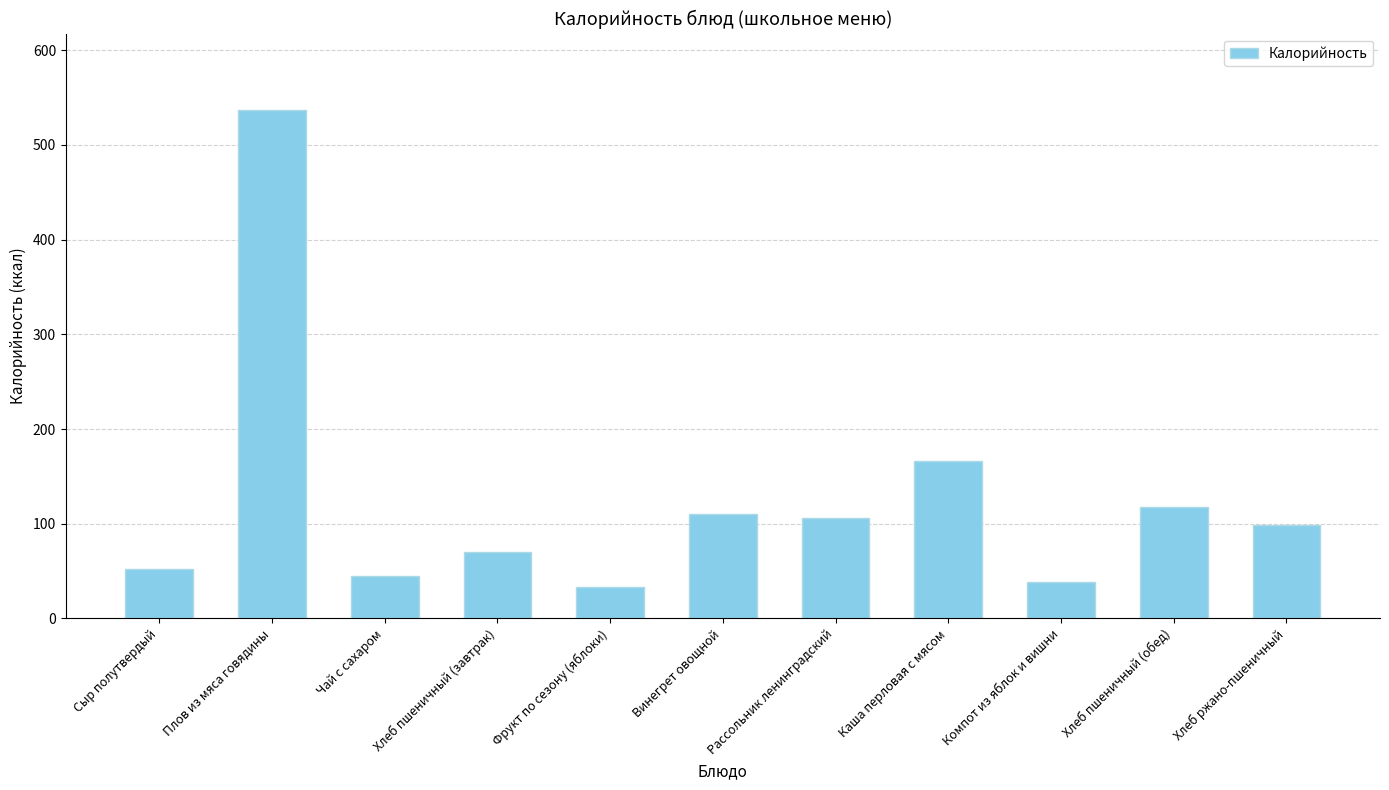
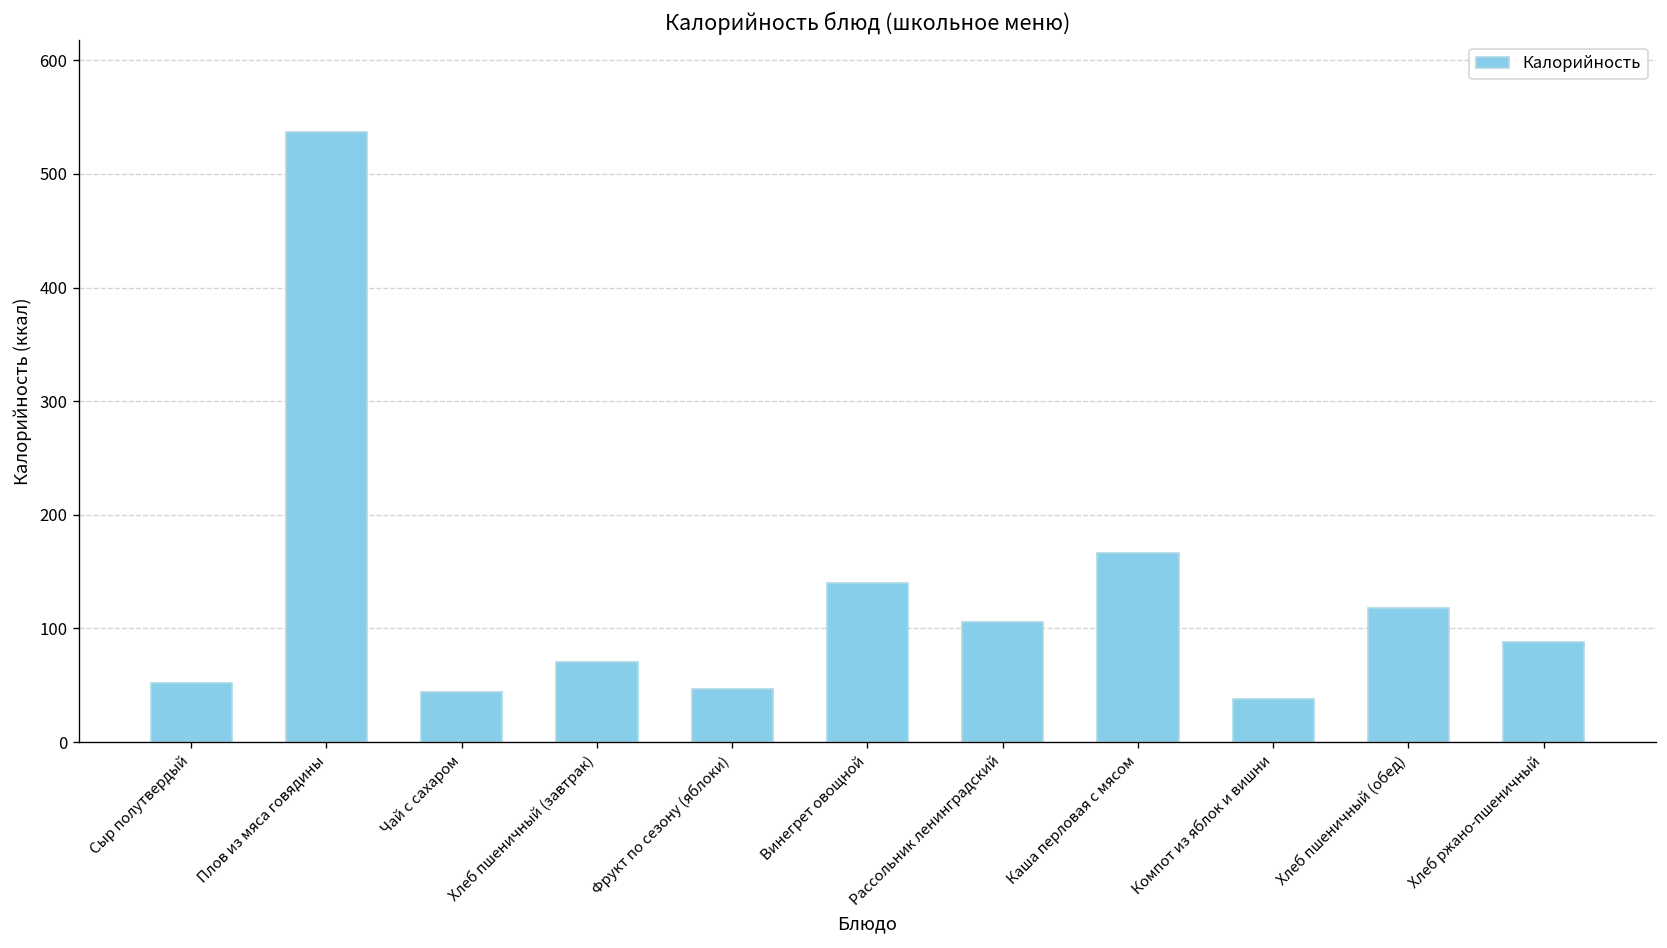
Фрукт по сезону (яблоки): 30 -> 50
Винегрет овощной: 110 -> 140
Хлеб ржано-пшеничный: 100 -> 90
